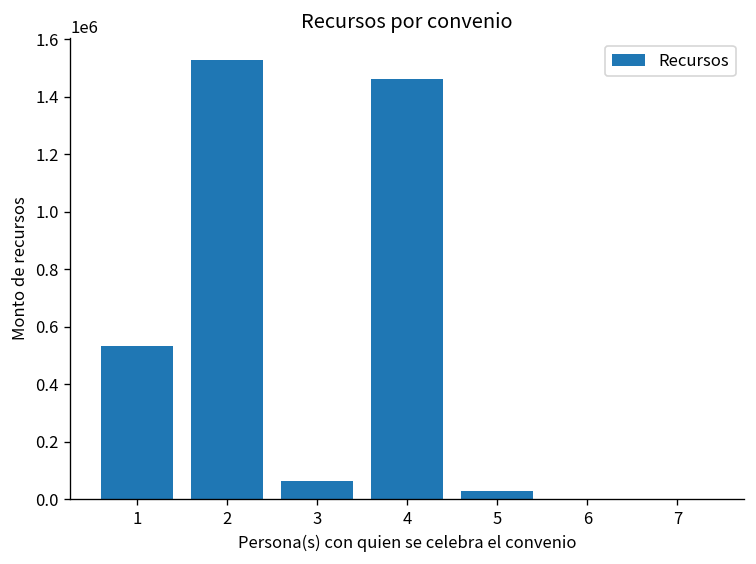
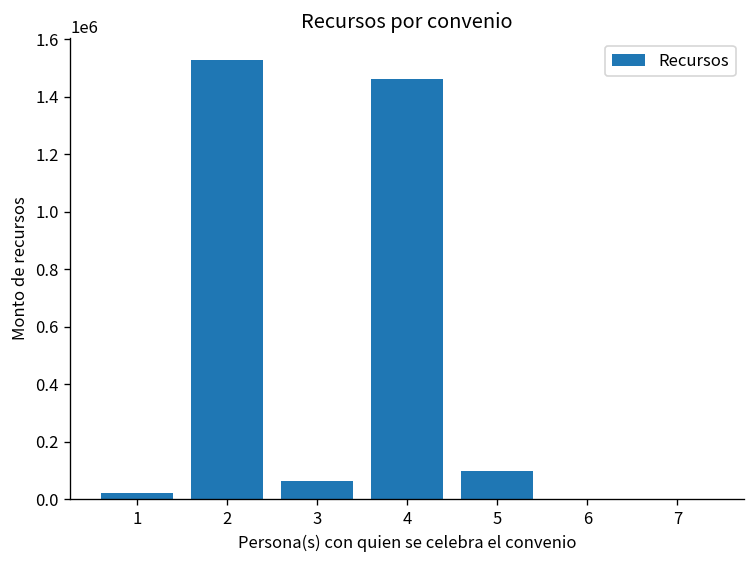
1: 530000 -> 20000
5: 30000 -> 100000
